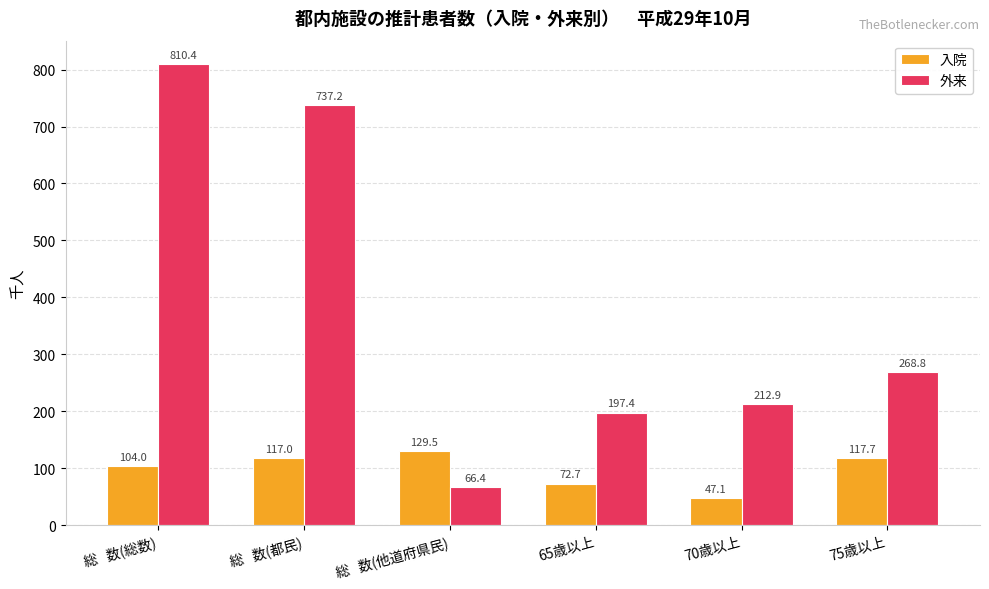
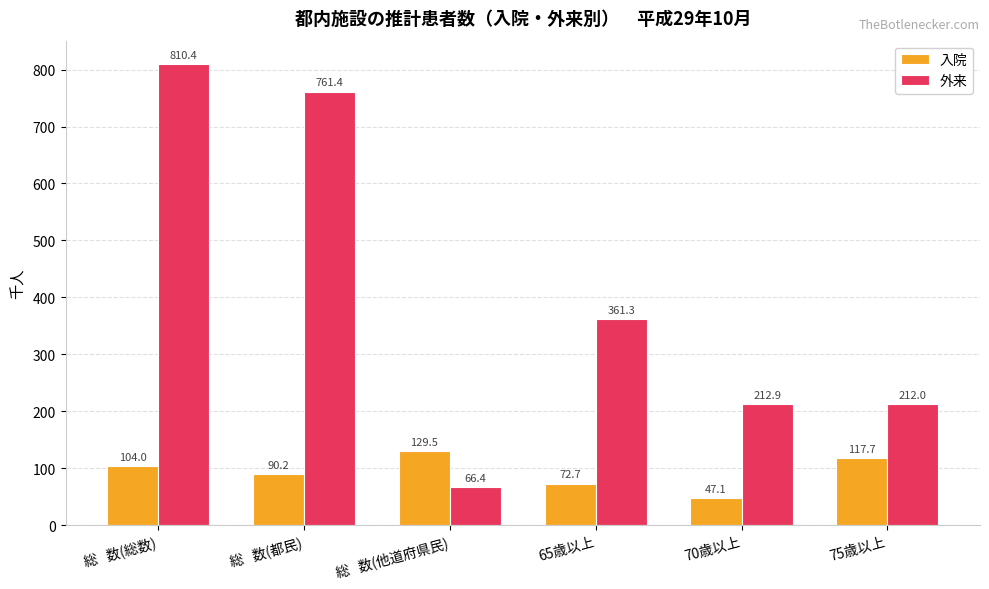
入院, 総 数(都民): 117.0 -> 90.2
外来, 総 数(都民): 737.2 -> 761.4
外来, 65歳以上: 197.4 -> 361.3
外来, 75歳以上: 268.8 -> 212.0
